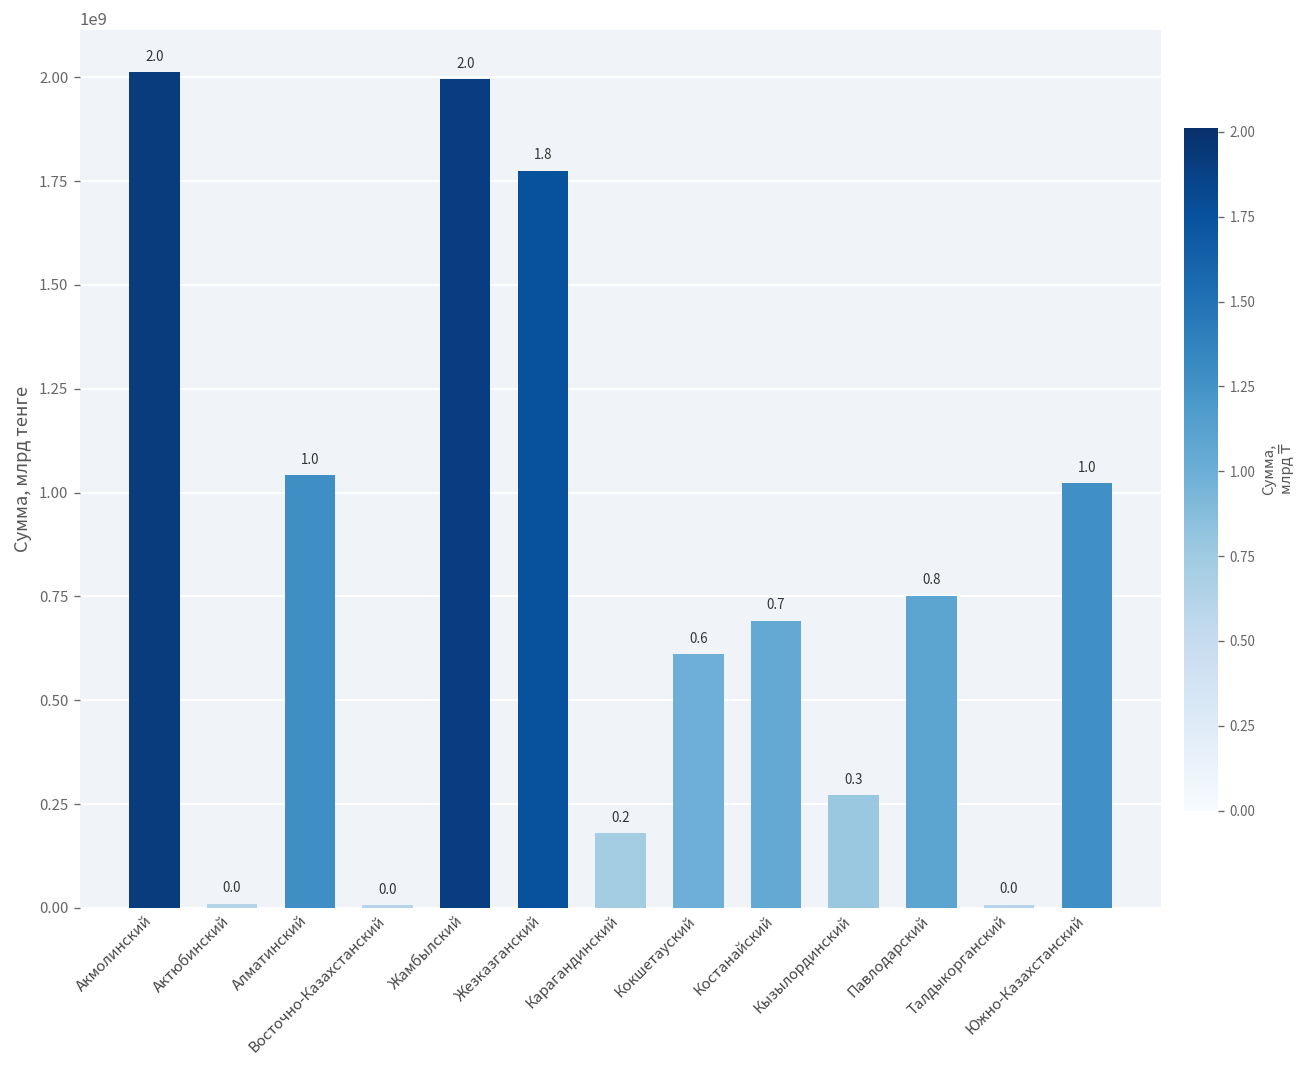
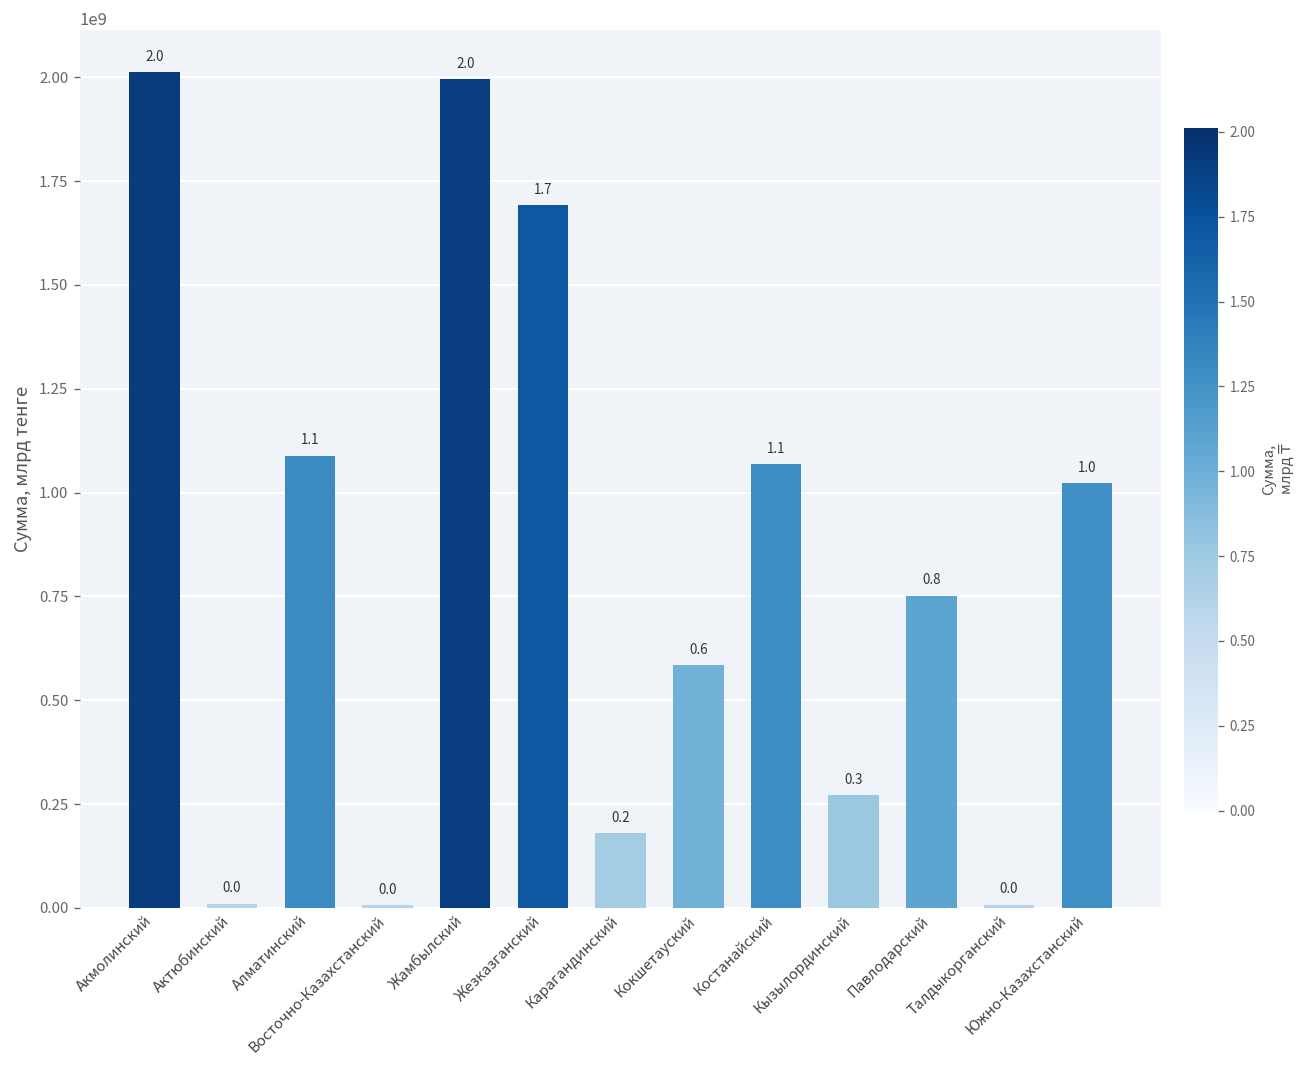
Алматинский: 1.0 -> 1.1
Жезказганский: 1.8 -> 1.7
Кокшетауский: 610000000 -> 580000000
Костанайский: 0.7 -> 1.1
